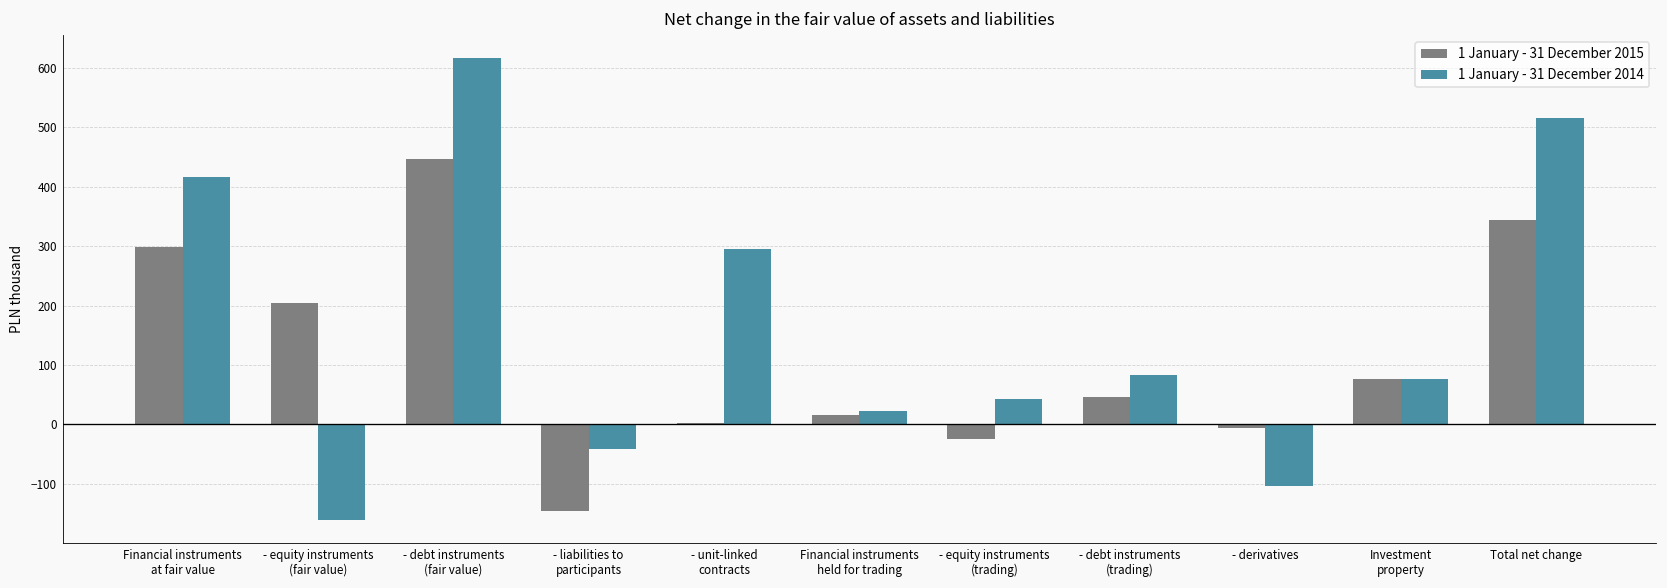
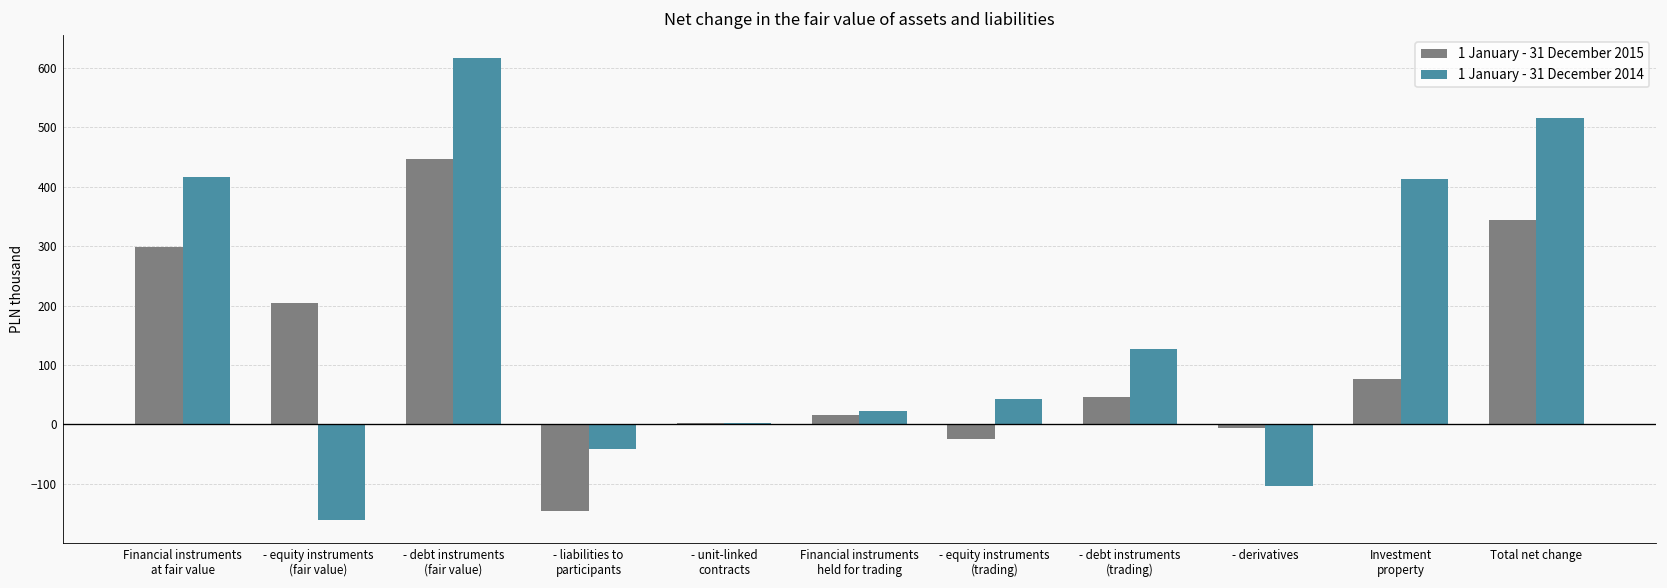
1 January - 31 December 2014, - unit-linked contracts: 290 -> 0
1 January - 31 December 2014, - debt instruments (trading): 80 -> 130
1 January - 31 December 2014, Investment property: 80 -> 410
